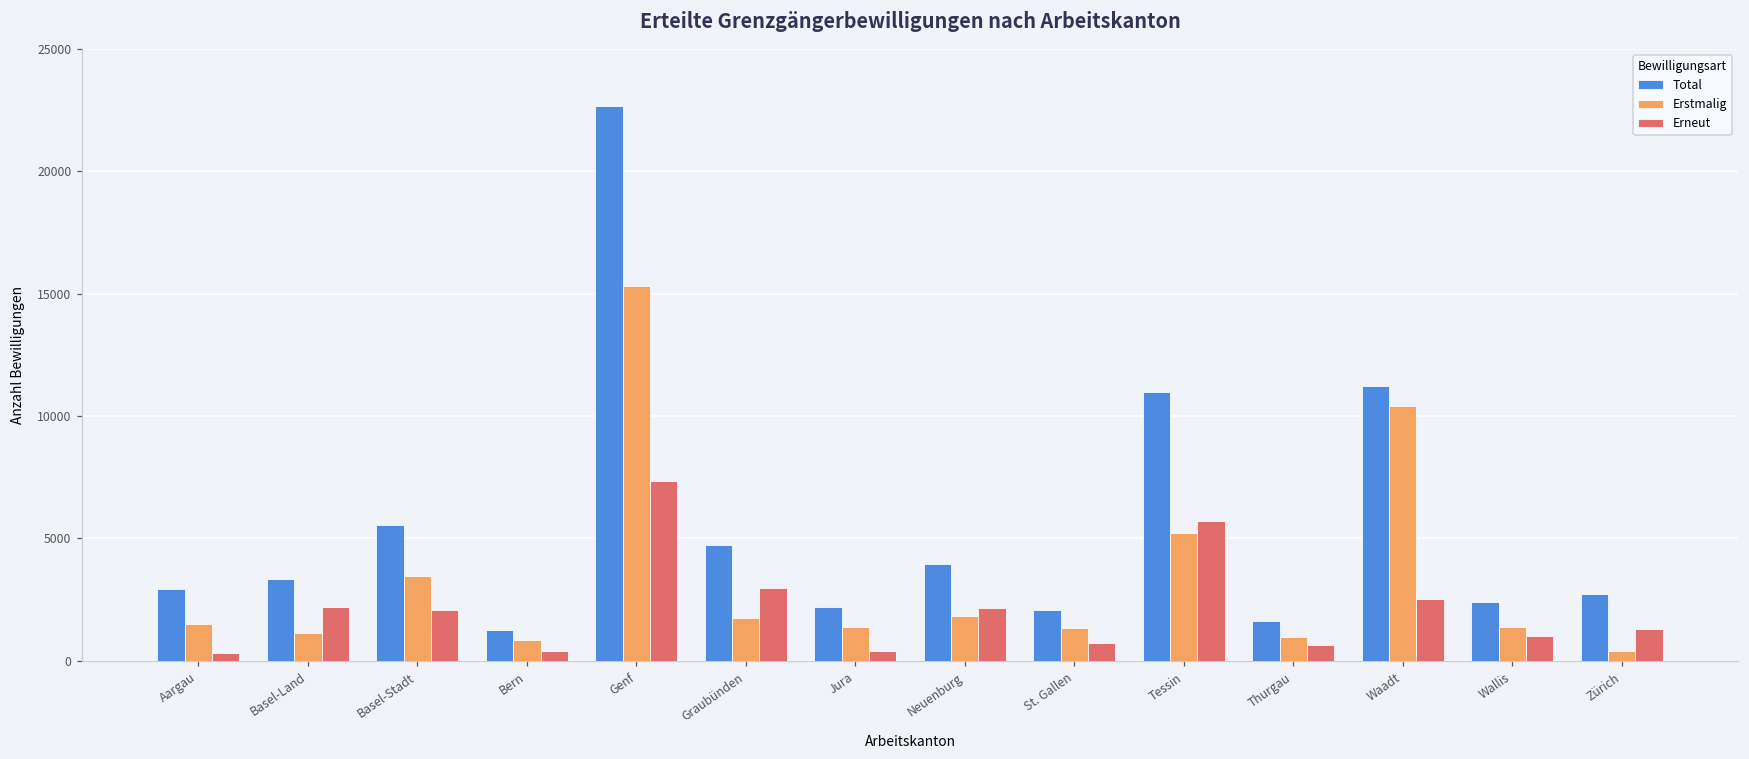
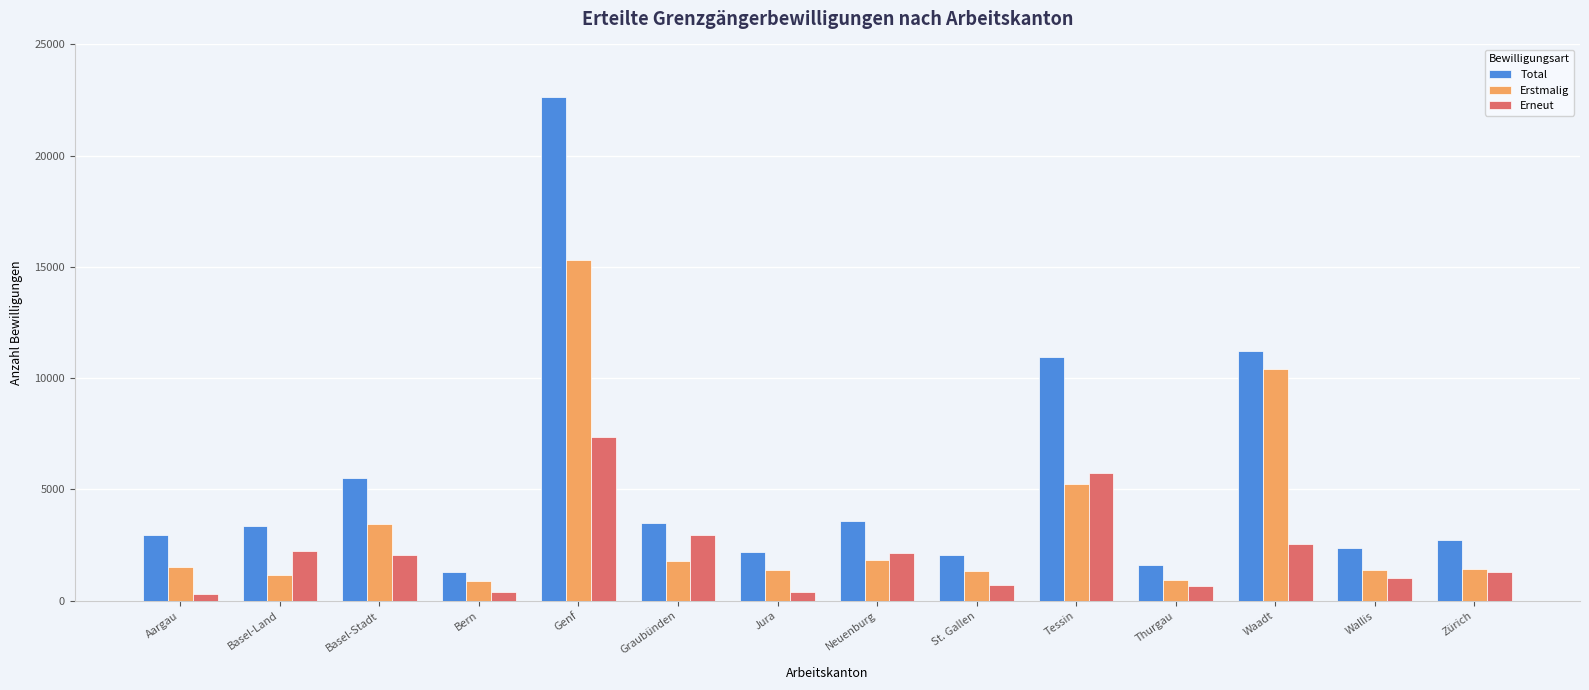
Total, Graubünden: 4700 -> 3500
Total, Neuenburg: 4000 -> 3600
Erstmalig, Zürich: 400 -> 1400
